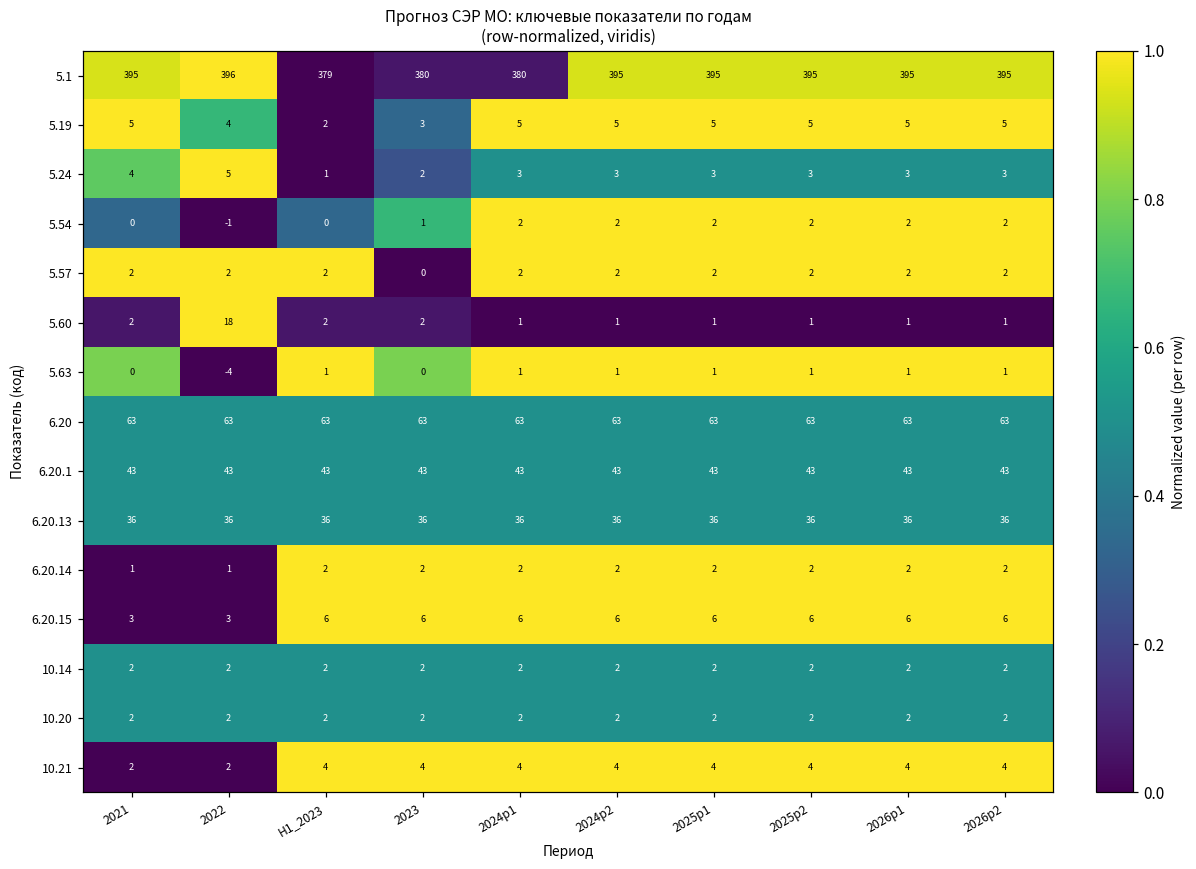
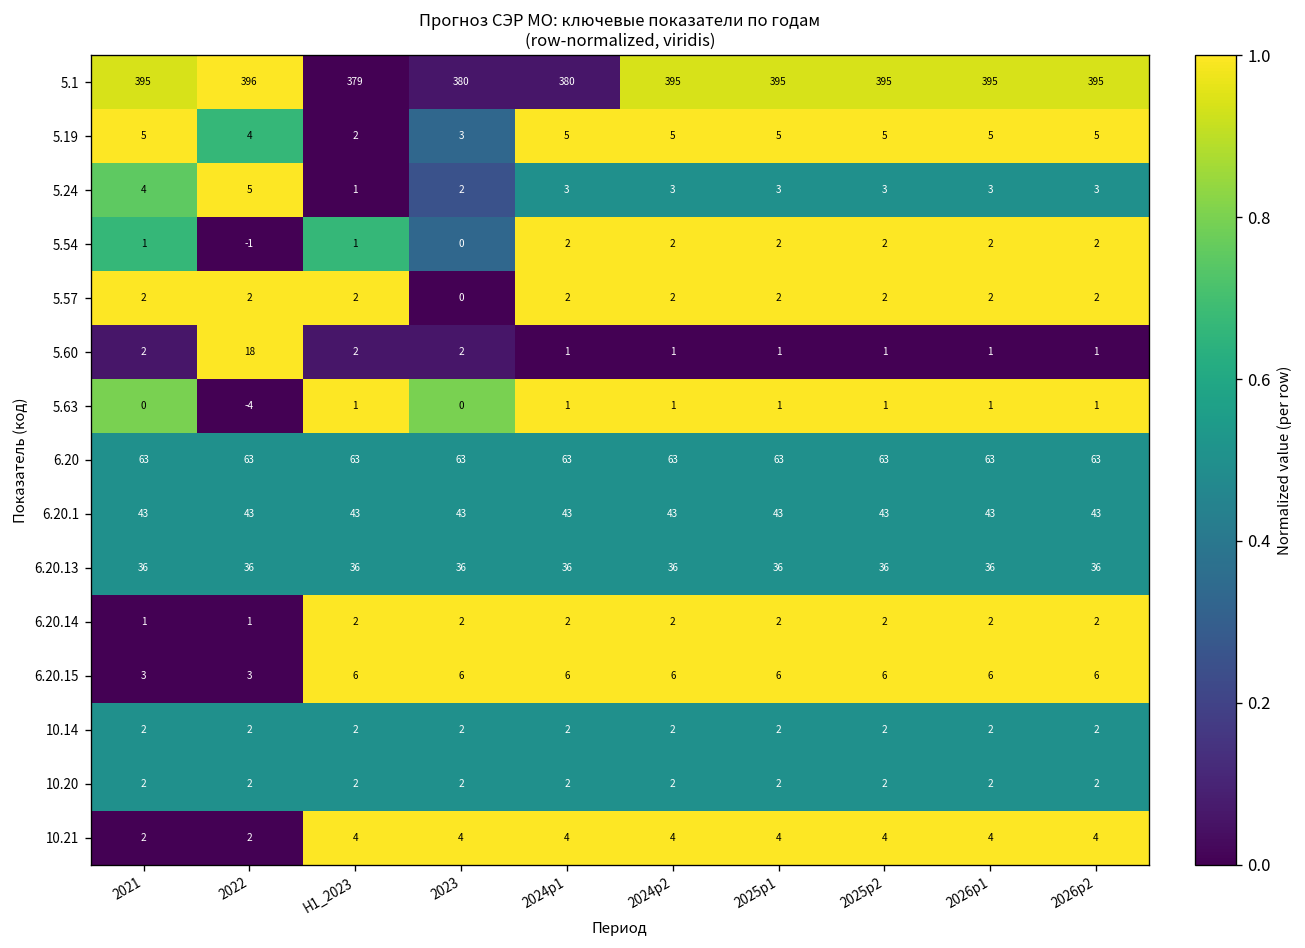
5.54, 2021: 0 -> 1
5.54, H1_2023: 0 -> 1
5.54, 2023: 1 -> 0
